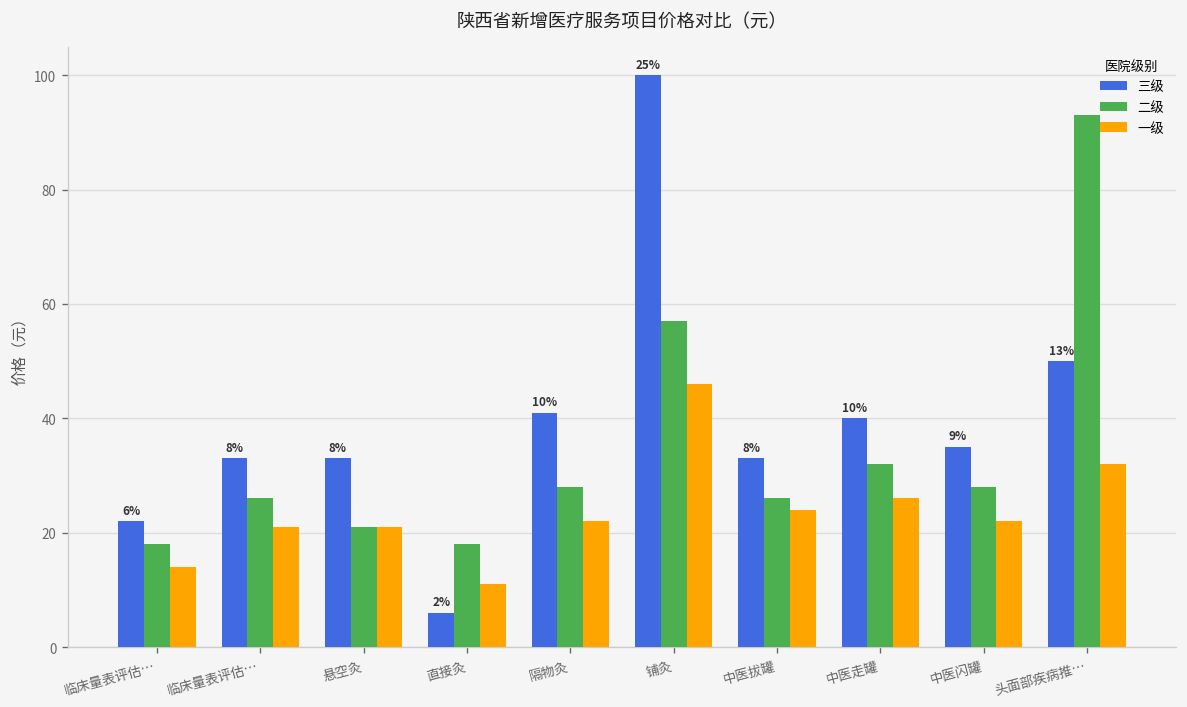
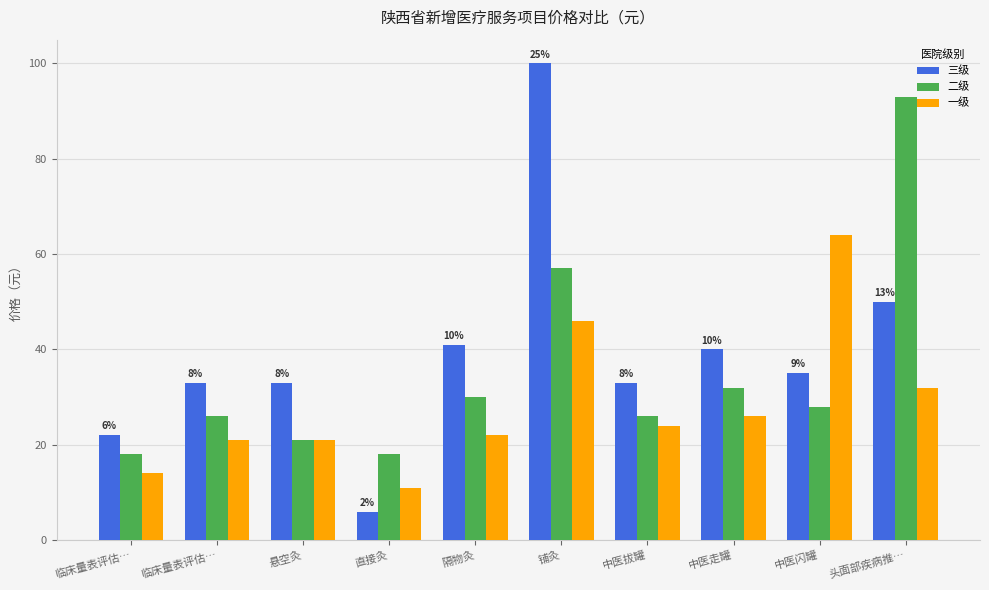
二级, 隔物灸: 28 -> 30
一级, 中医闪罐: 22 -> 64
